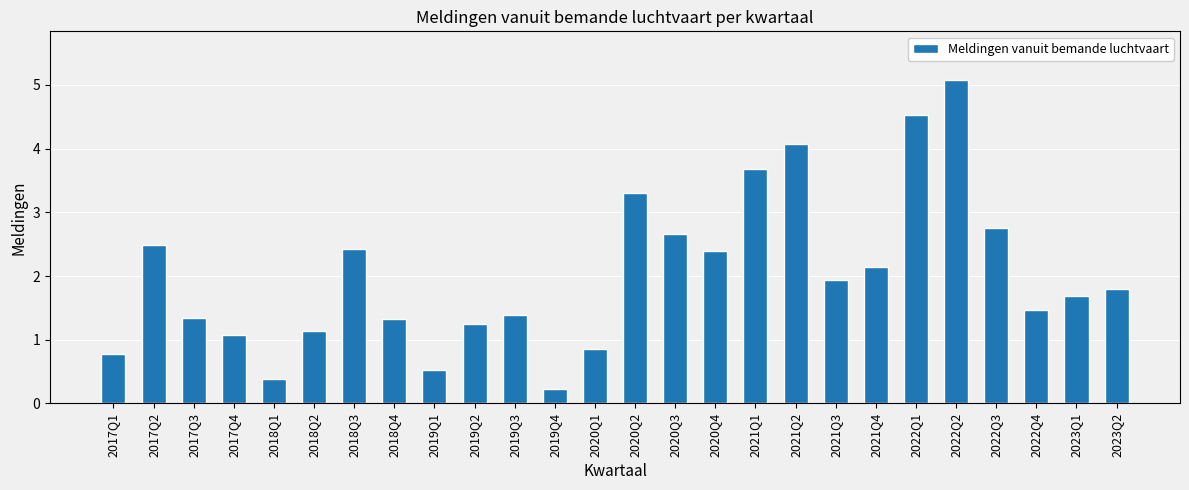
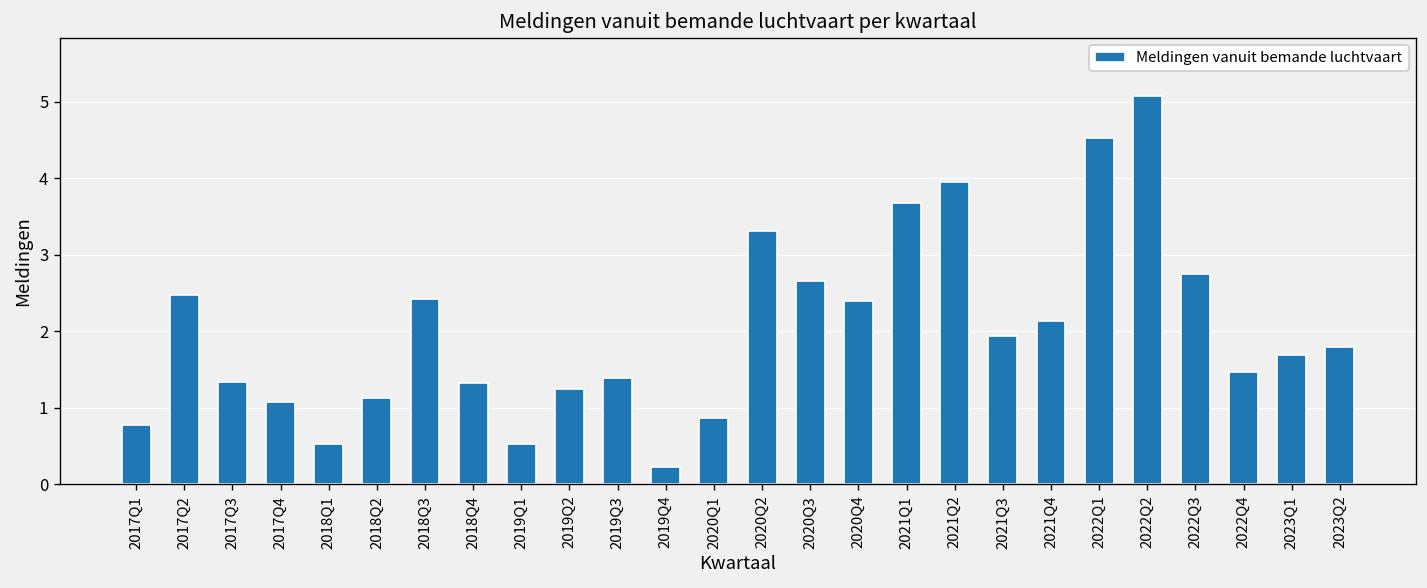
2018Q1: 0.4 -> 0.5
2021Q2: 4.1 -> 4.0
